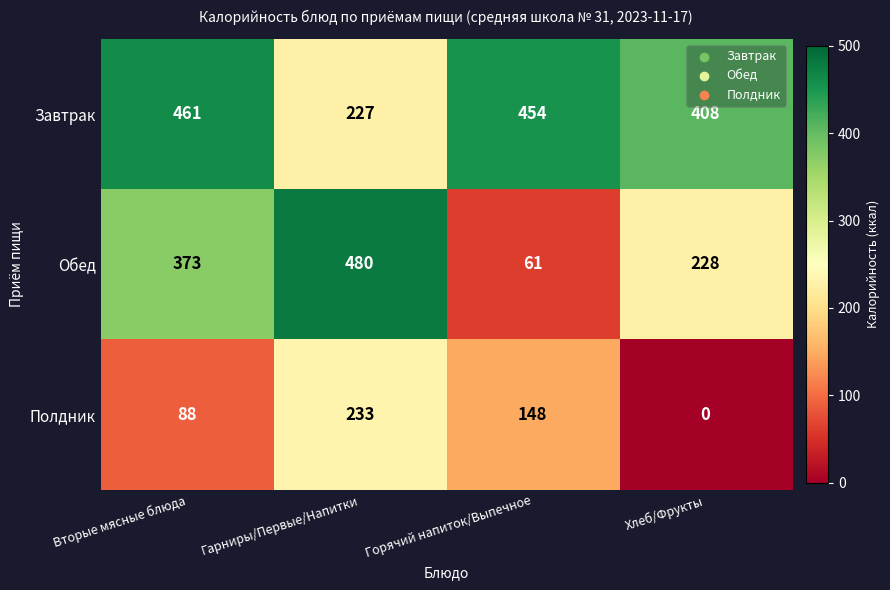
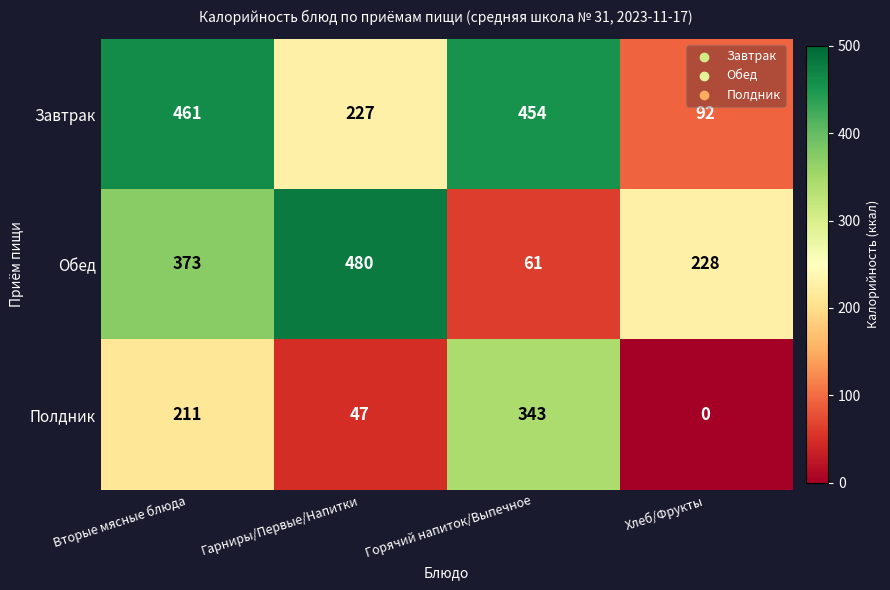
Завтрак, Хлеб/Фрукты: 408 -> 92
Полдник, Вторые мясные блюда: 88 -> 211
Полдник, Гарниры/Первые/Напитки: 233 -> 47
Полдник, Горячий напиток/Выпечное: 148 -> 343
